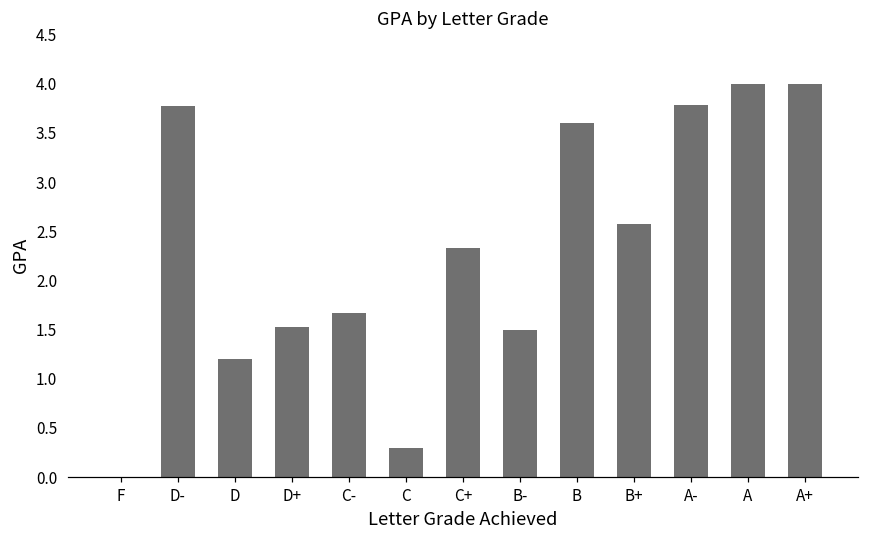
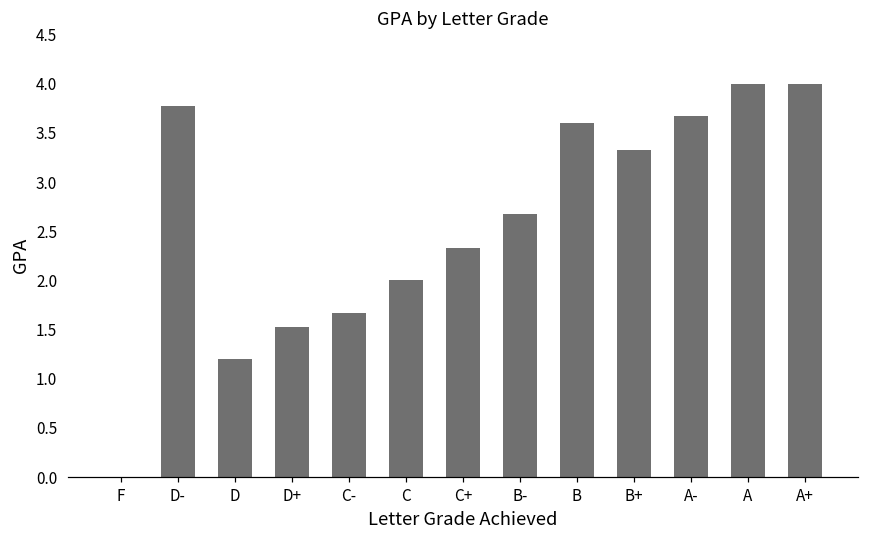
C: 0.3 -> 2.0
B-: 1.5 -> 2.7
B+: 2.6 -> 3.3
A-: 3.8 -> 3.7
